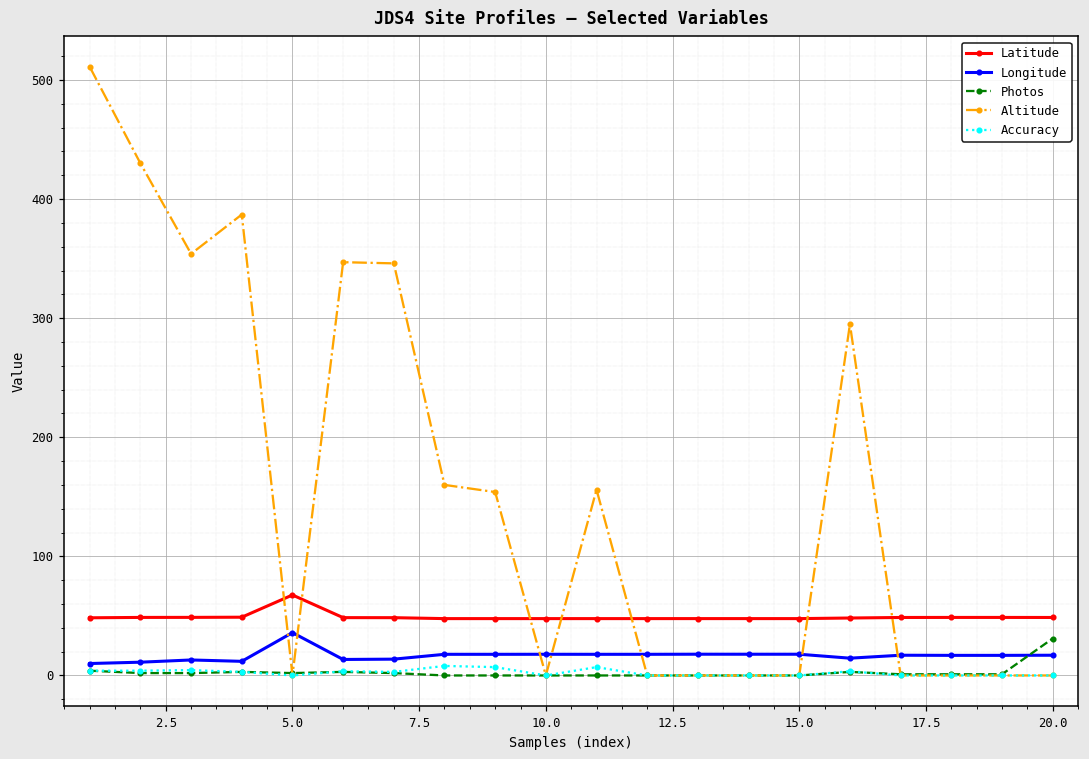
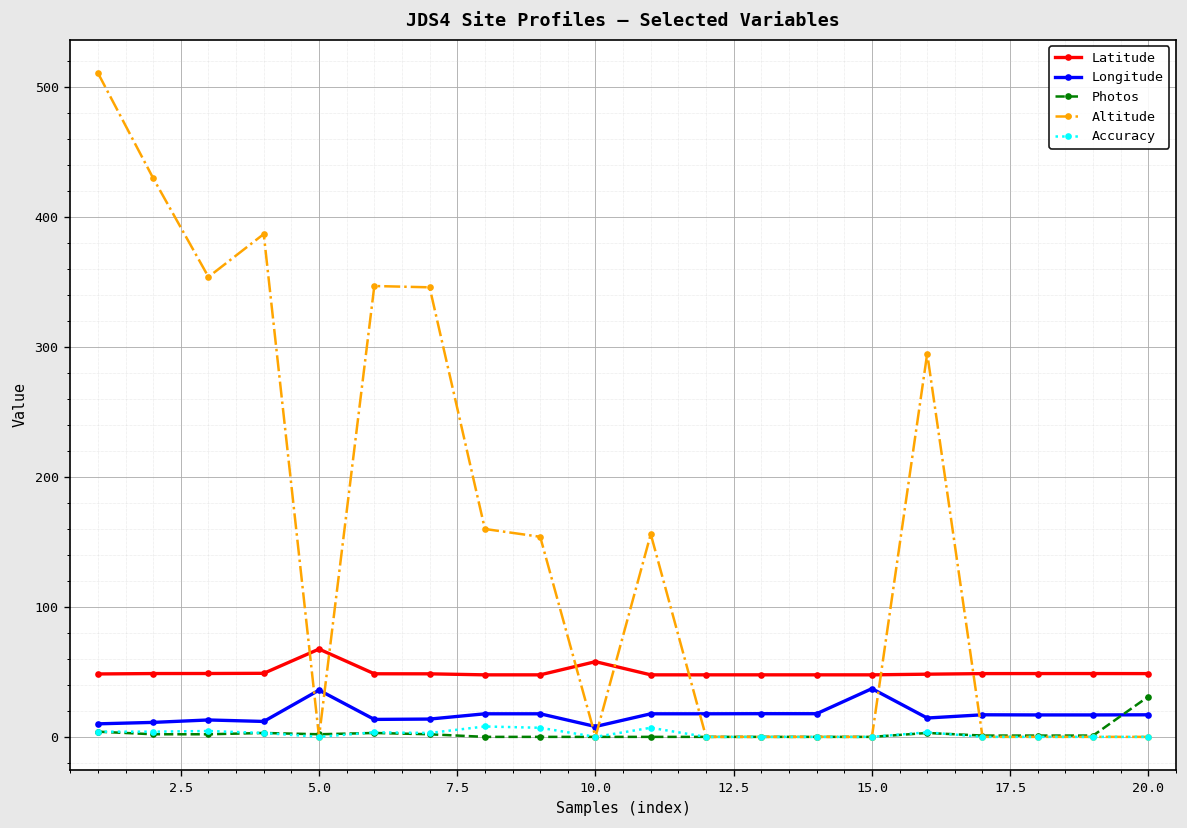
Latitude, 10.0: 48 -> 58
Longitude, 10.0: 18 -> 8
Longitude, 15.0: 18 -> 37
